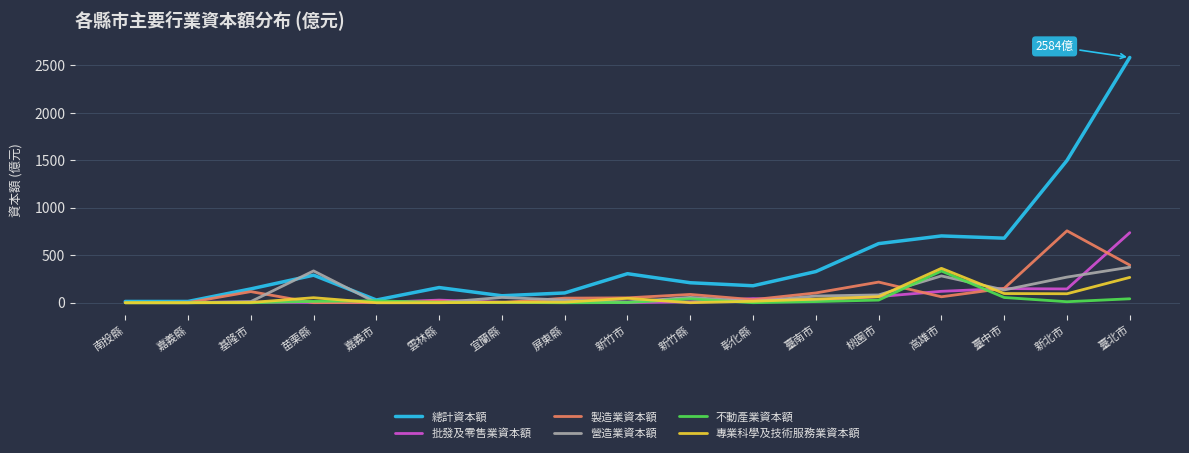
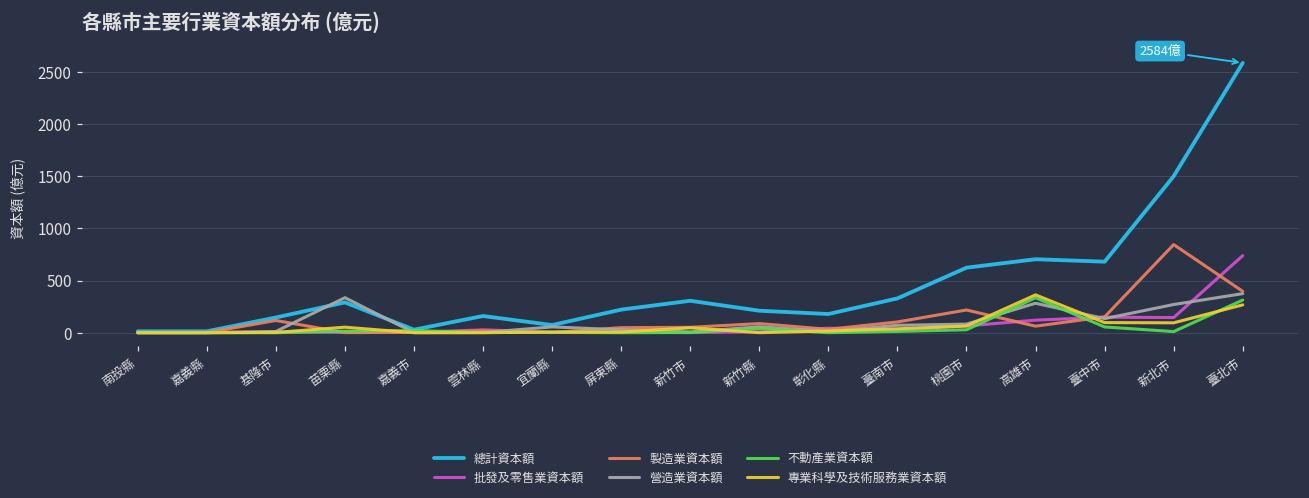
總計資本額, 屏東縣: 100 -> 200
製造業資本額, 新北市: 760 -> 840
不動產業資本額, 臺北市: 0 -> 300
